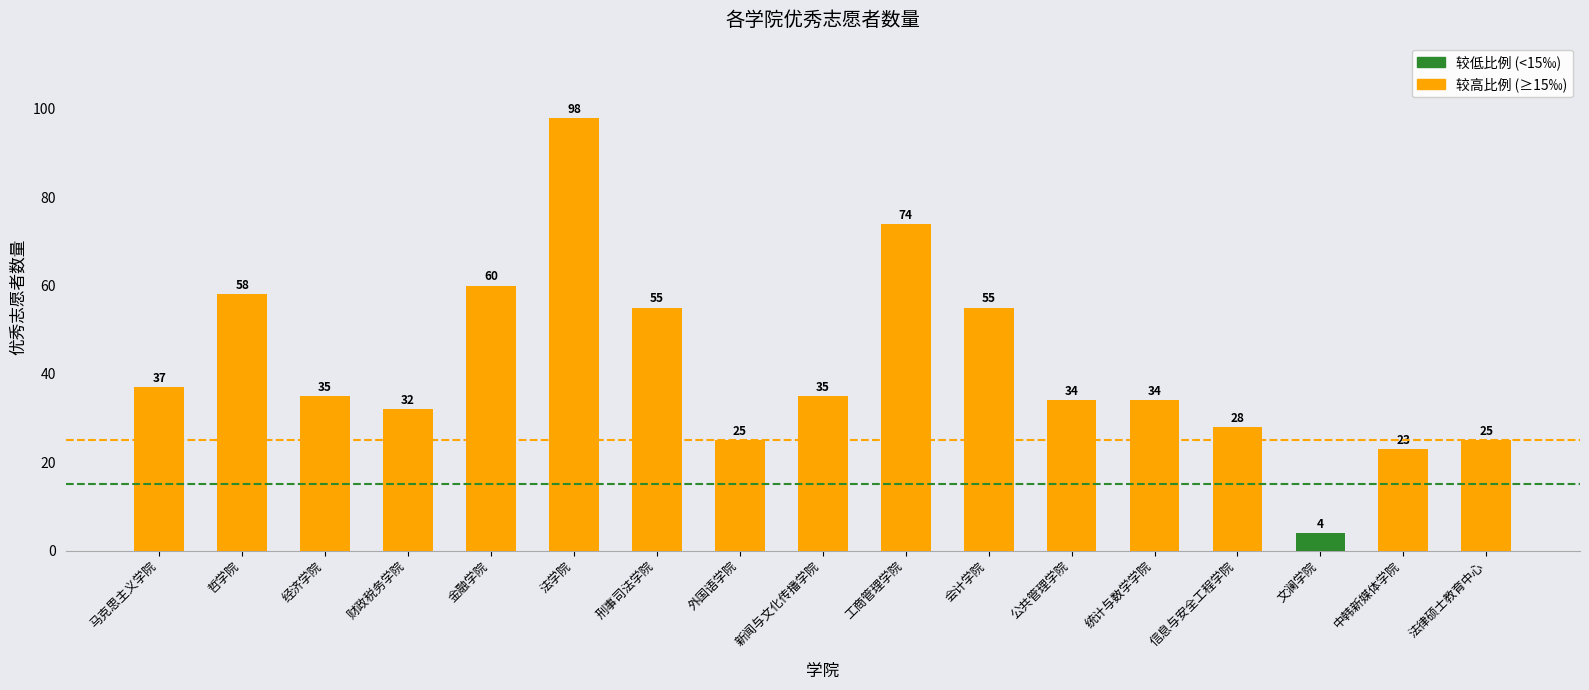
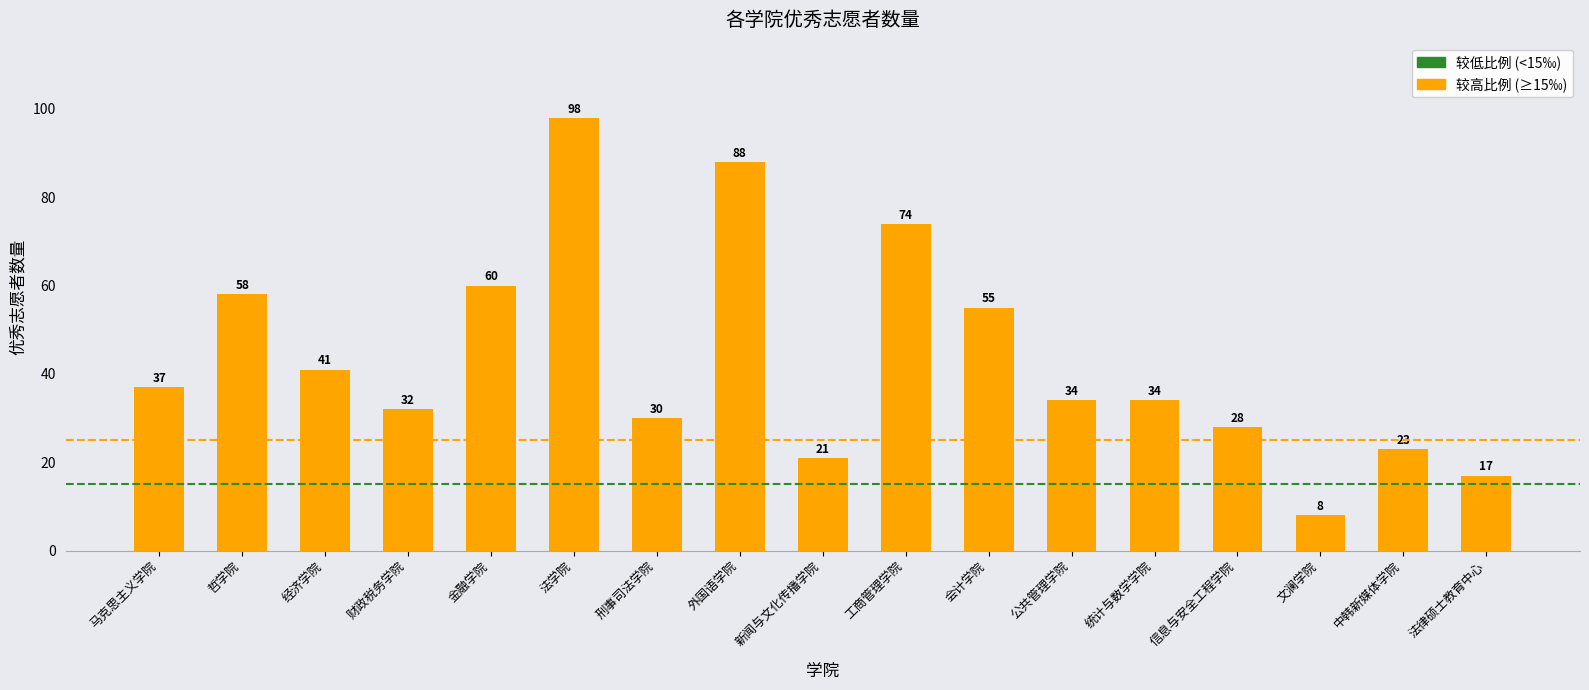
经济学院: 35 -> 41
刑事司法学院: 55 -> 30
外国语学院: 25 -> 88
新闻与文化传播学院: 35 -> 21
文澜学院: 4 -> 8
法律硕士教育中心: 25 -> 17
